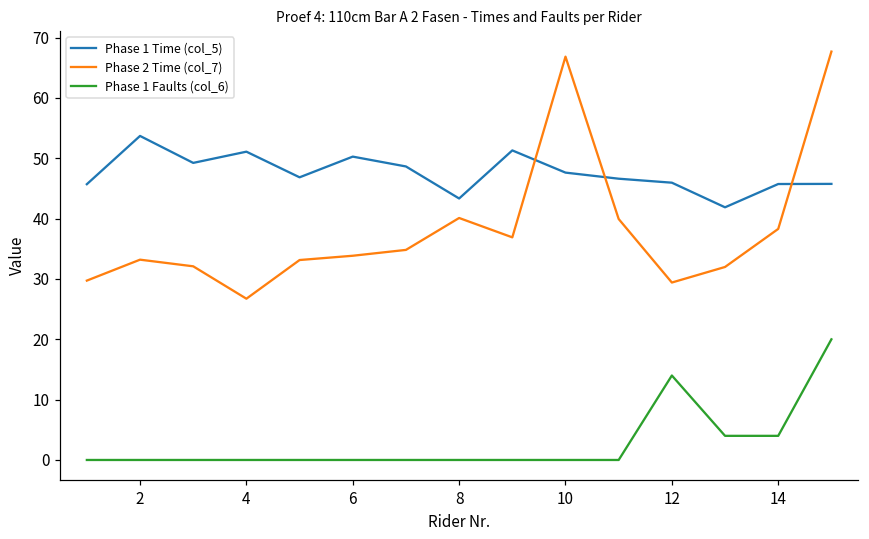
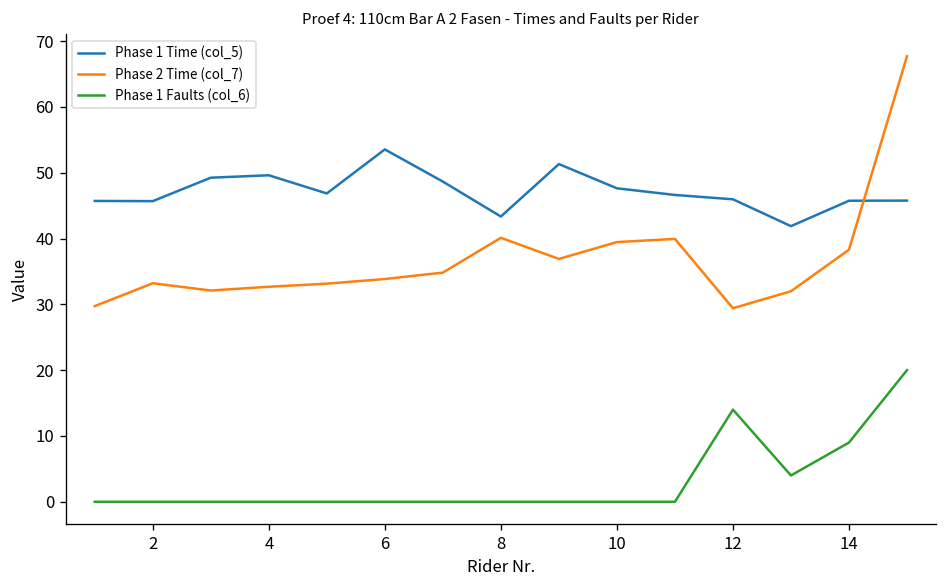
Phase 1 Time (col_5), 2: 54 -> 46
Phase 1 Time (col_5), 4: 51 -> 50
Phase 2 Time (col_7), 4: 27 -> 33
Phase 1 Time (col_5), 6: 50 -> 54
Phase 2 Time (col_7), 10: 67 -> 39
Phase 1 Faults (col_6), 14: 4 -> 9
